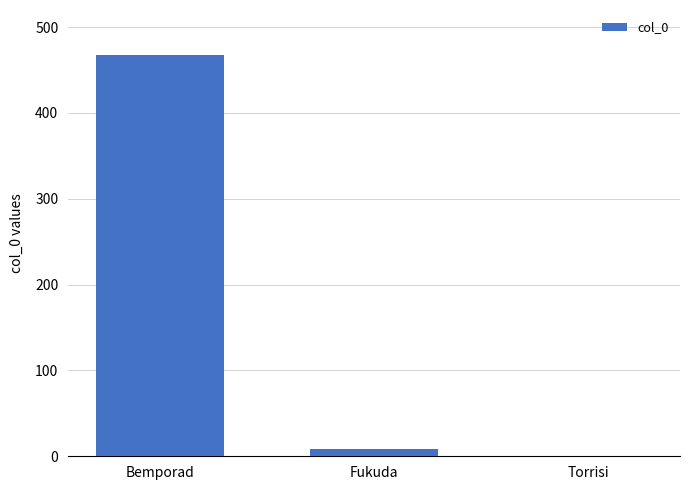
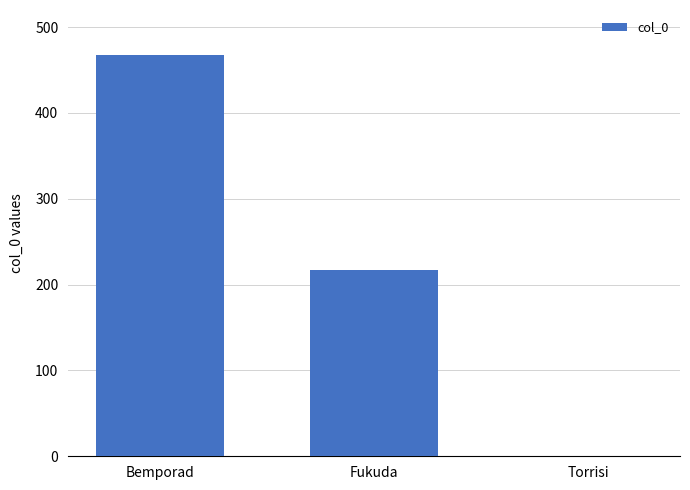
Fukuda: 10 -> 220
